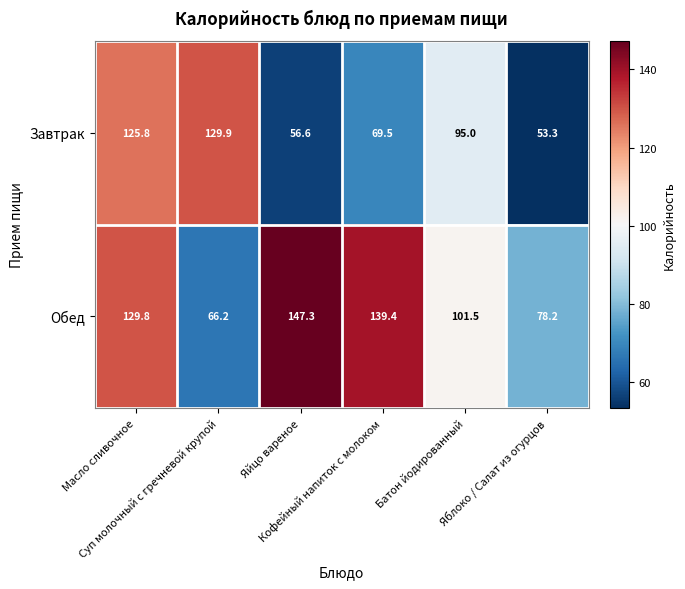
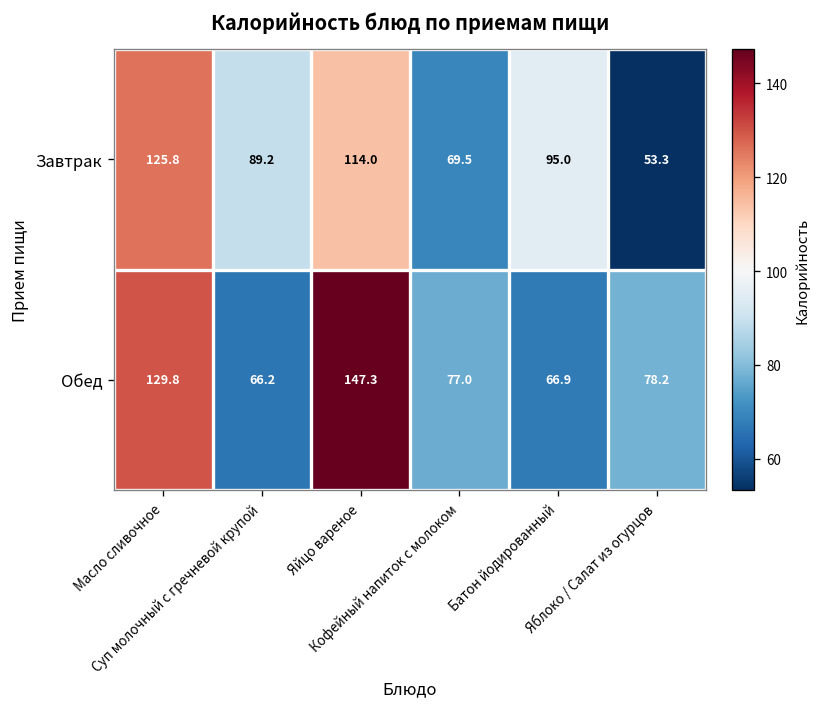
Завтрак, Суп молочный с гречневой крупой: 129.9 -> 89.2
Завтрак, Яйцо вареное: 56.6 -> 114.0
Обед, Кофейный напиток с молоком: 139.4 -> 77.0
Обед, Батон йодированный: 101.5 -> 66.9
